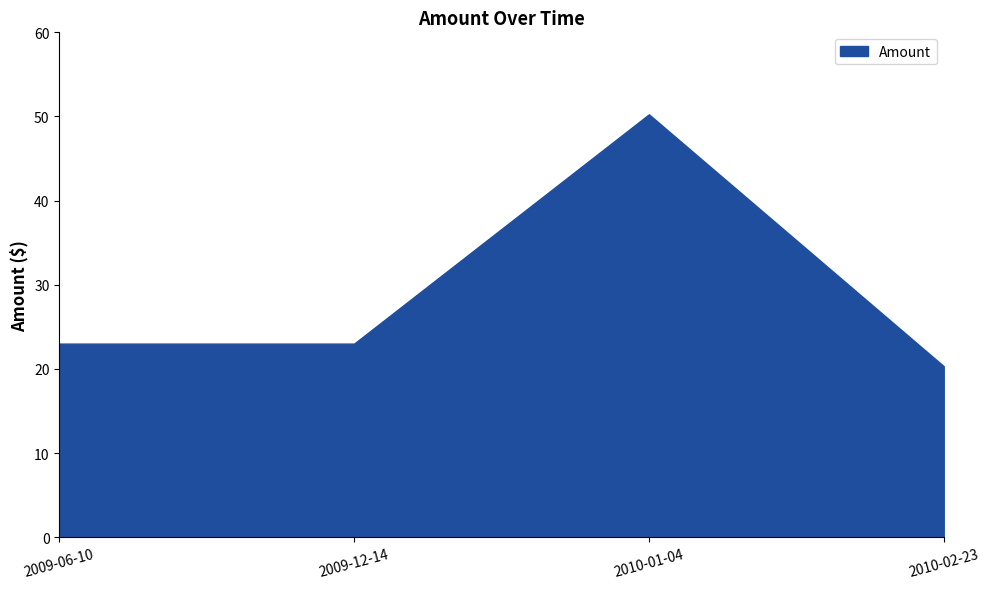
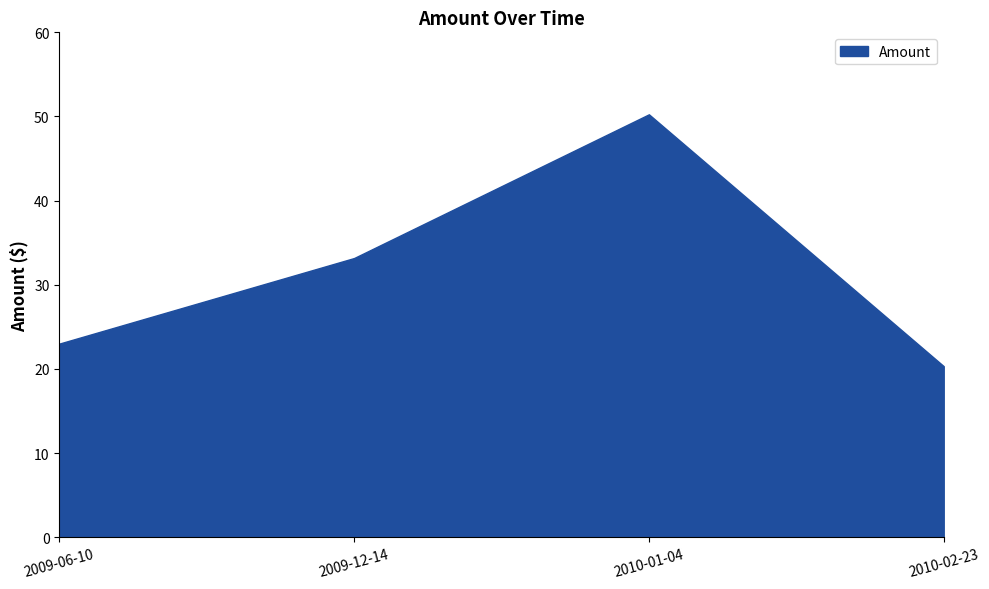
2009-12-14: 23 -> 33
